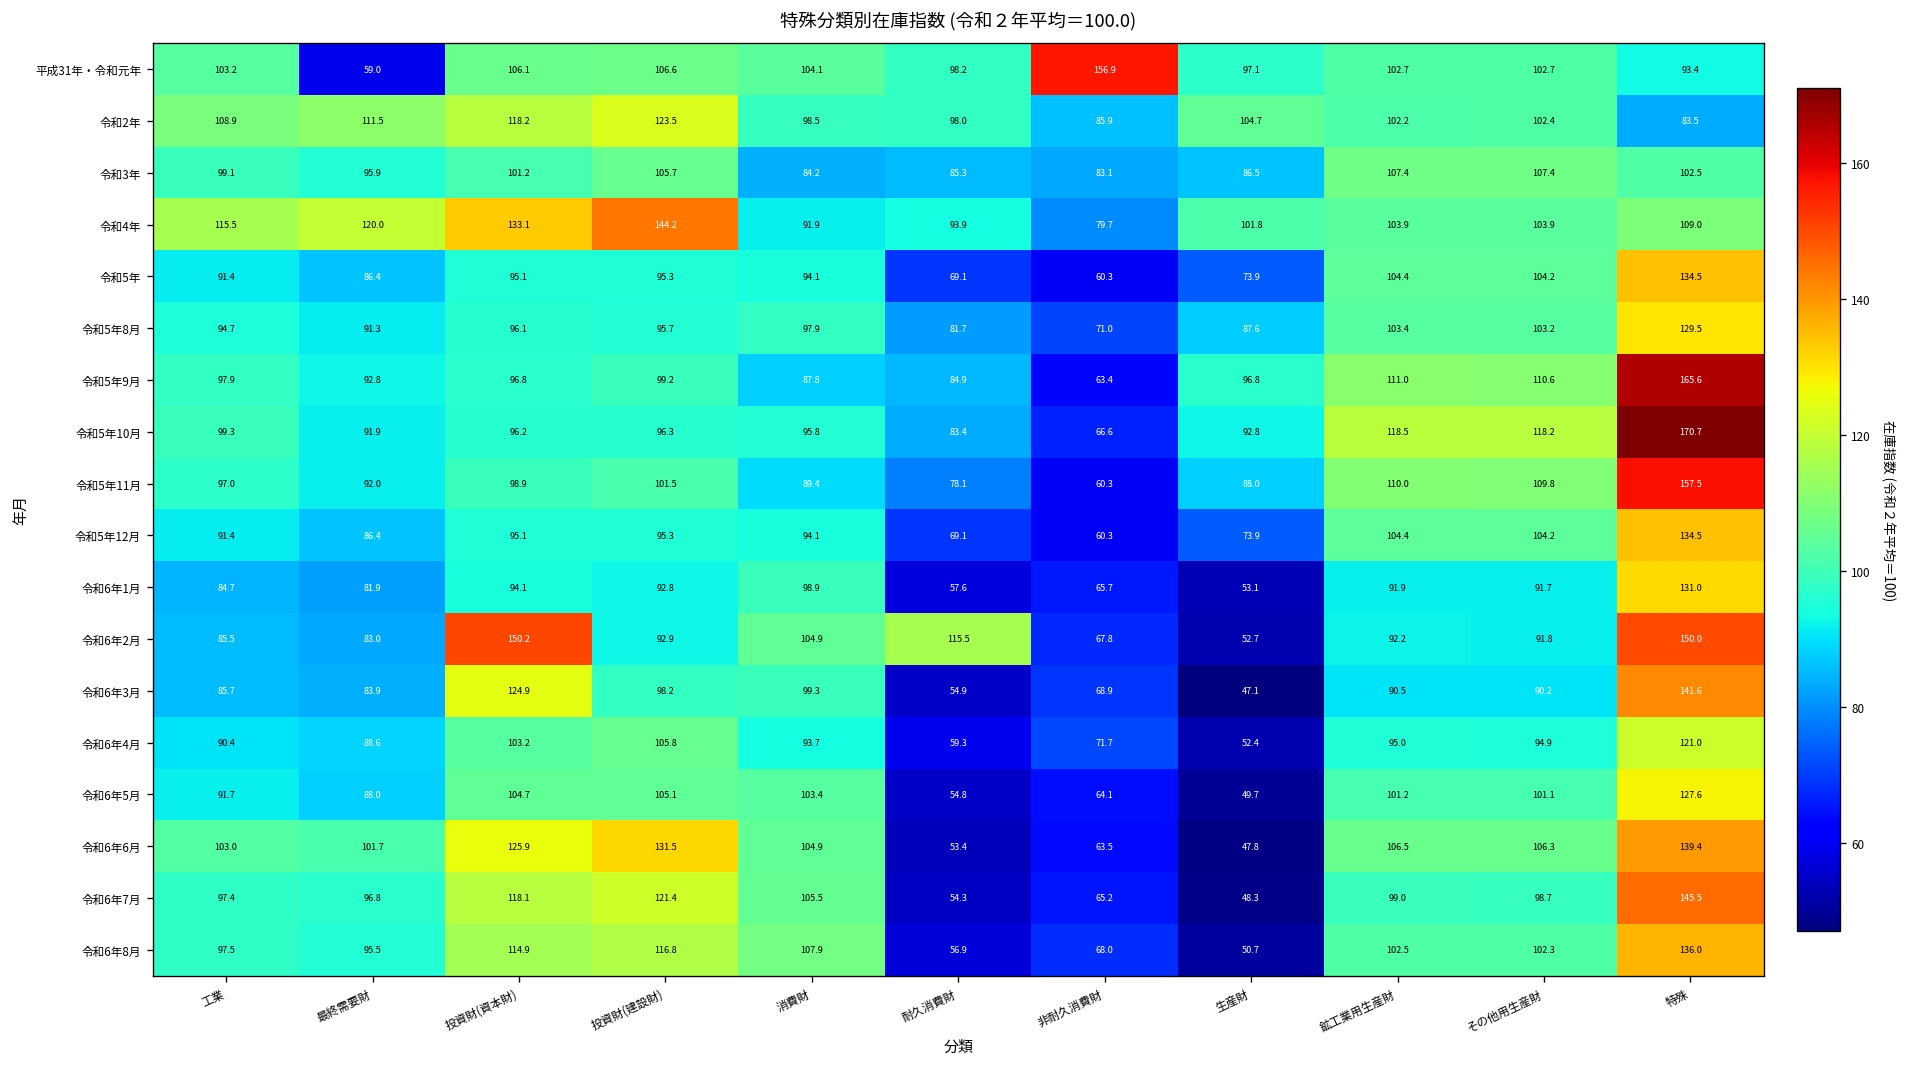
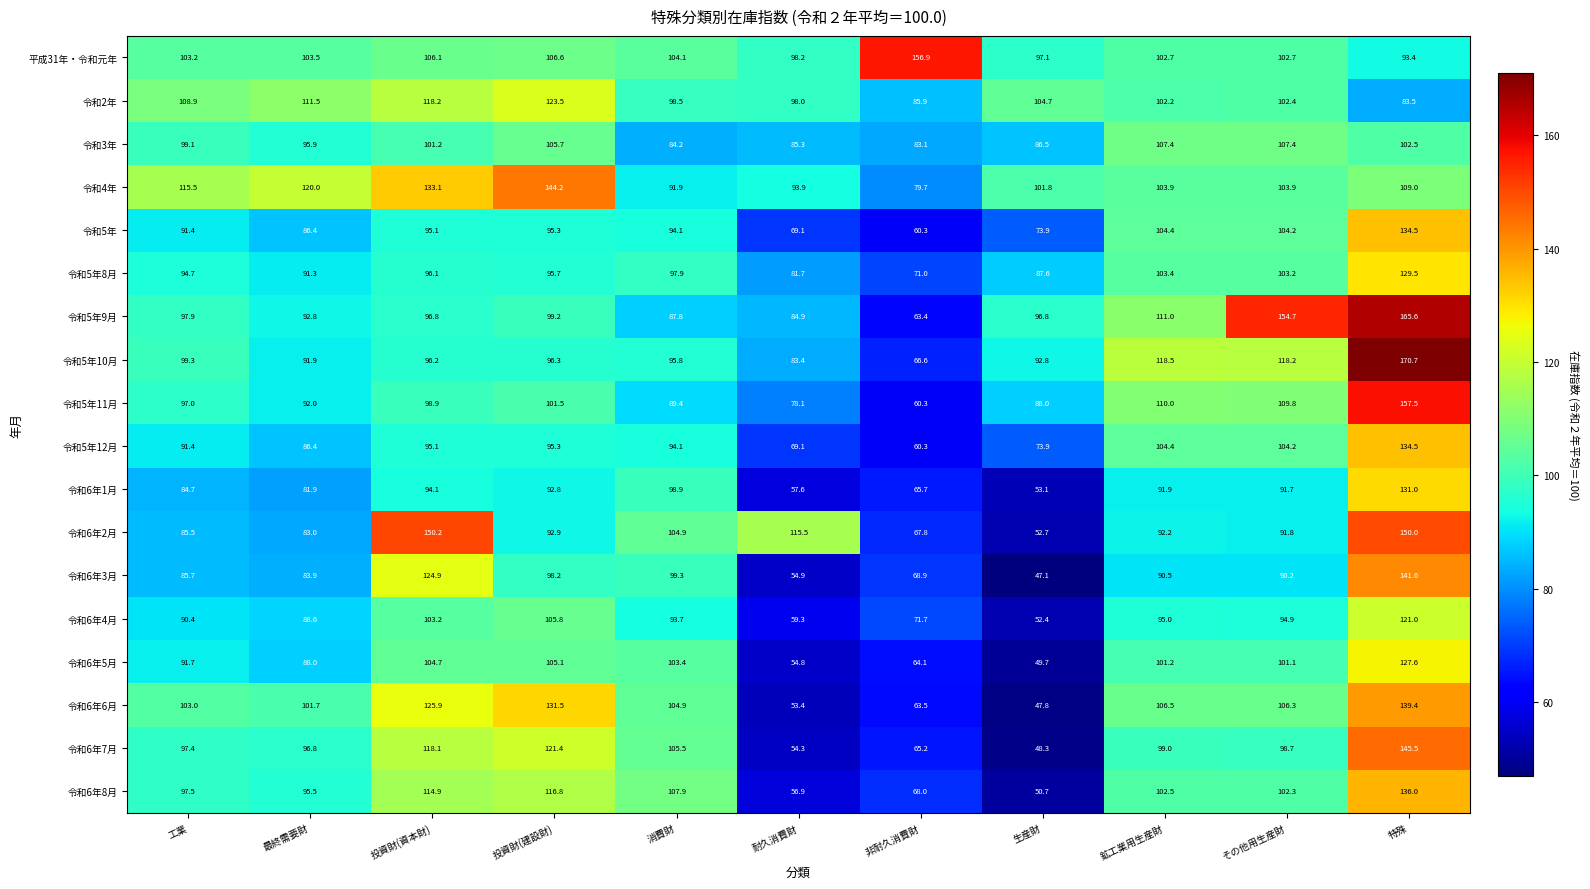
平成31年・令和元年, 最終需要財: 59.0 -> 103.5
令和5年9月, その他用生産財: 110.6 -> 154.7
